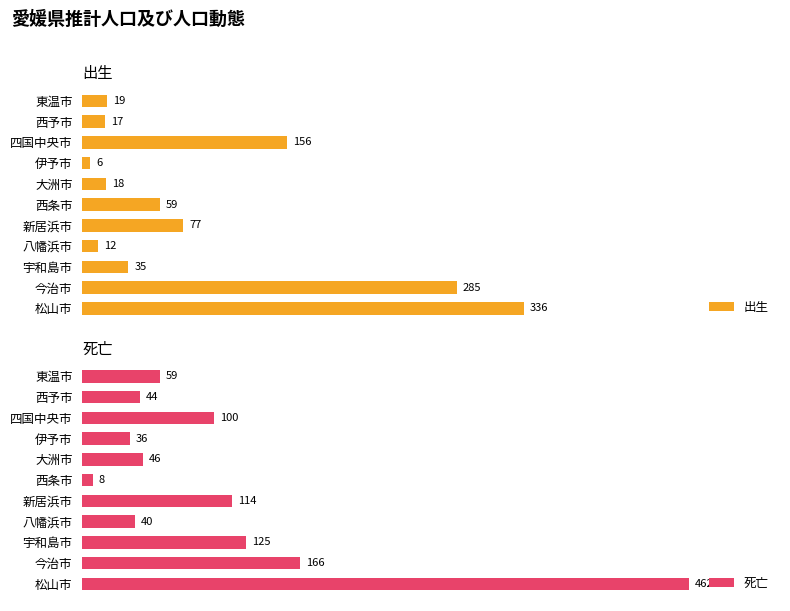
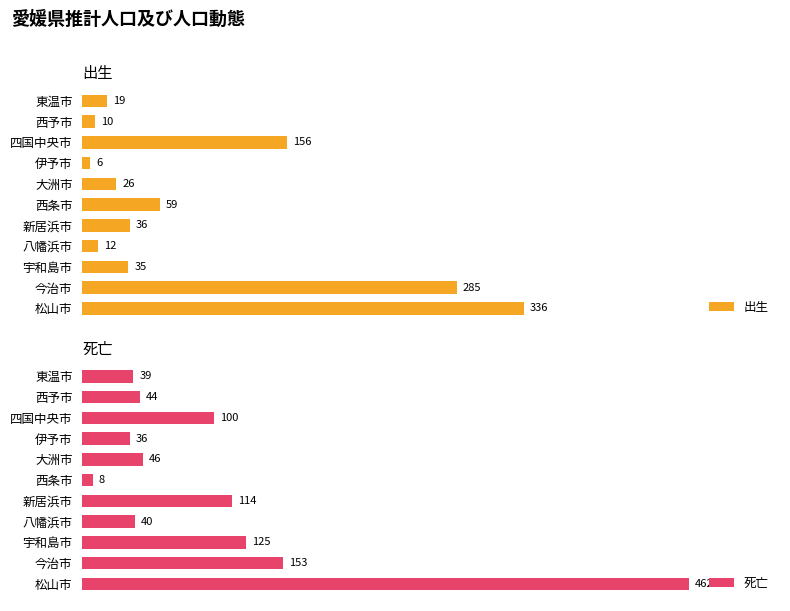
出生, 西予市: 17 -> 10
出生, 大洲市: 18 -> 26
出生, 新居浜市: 77 -> 36
死亡, 東温市: 59 -> 39
死亡, 今治市: 166 -> 153
